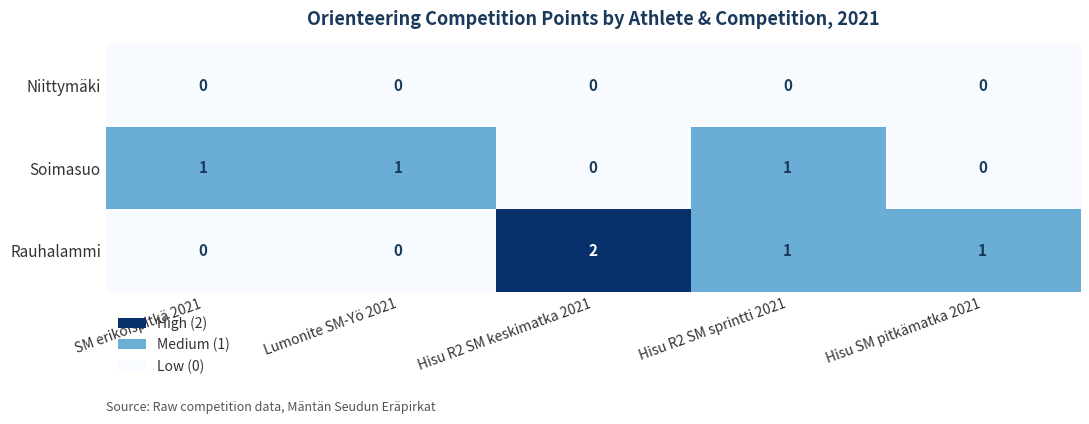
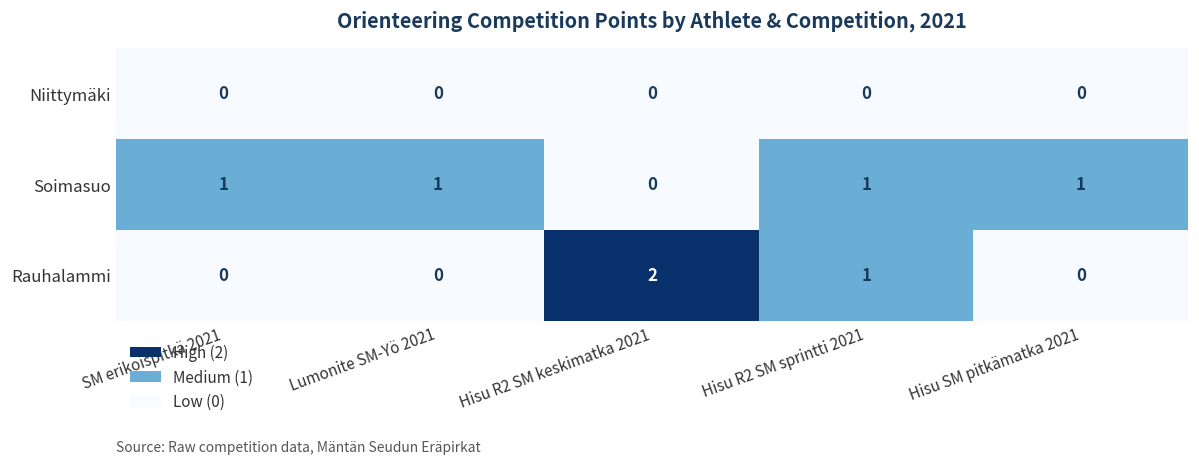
Soimasuo, Hisu SM pitkämatka 2021: 0 -> 1
Rauhalammi, Hisu SM pitkämatka 2021: 1 -> 0
